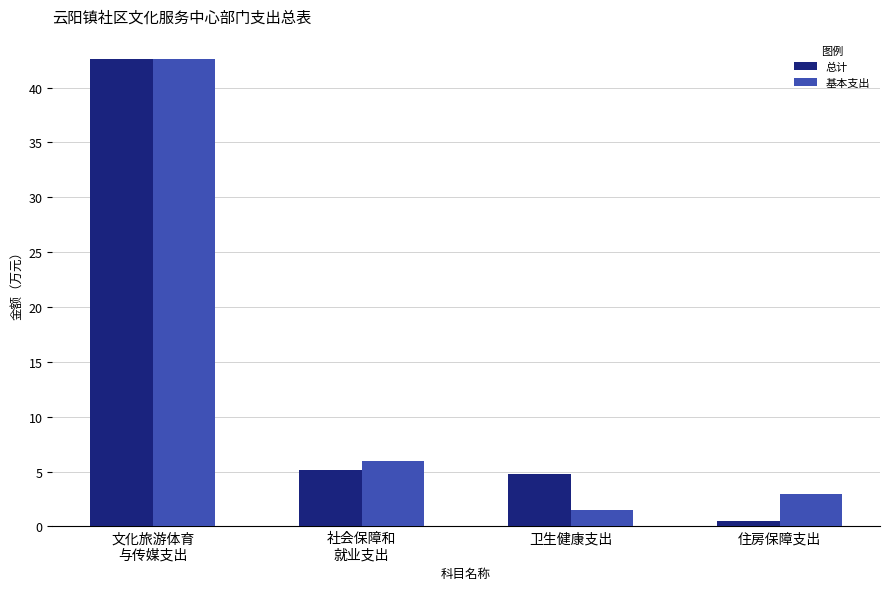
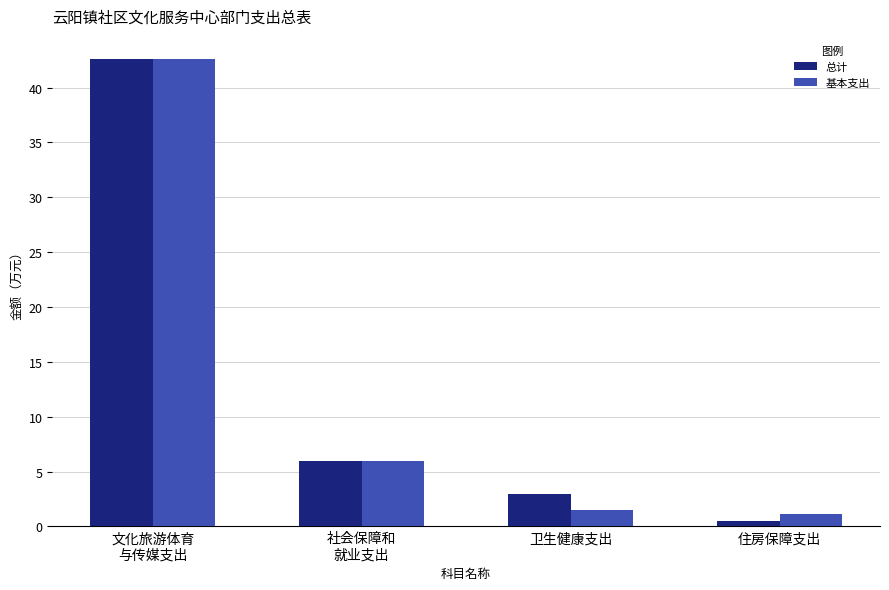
总计, 社会保障和 就业支出: 5.1 -> 6.0
总计, 卫生健康支出: 4.8 -> 3.0
基本支出, 住房保障支出: 3.0 -> 1.1
